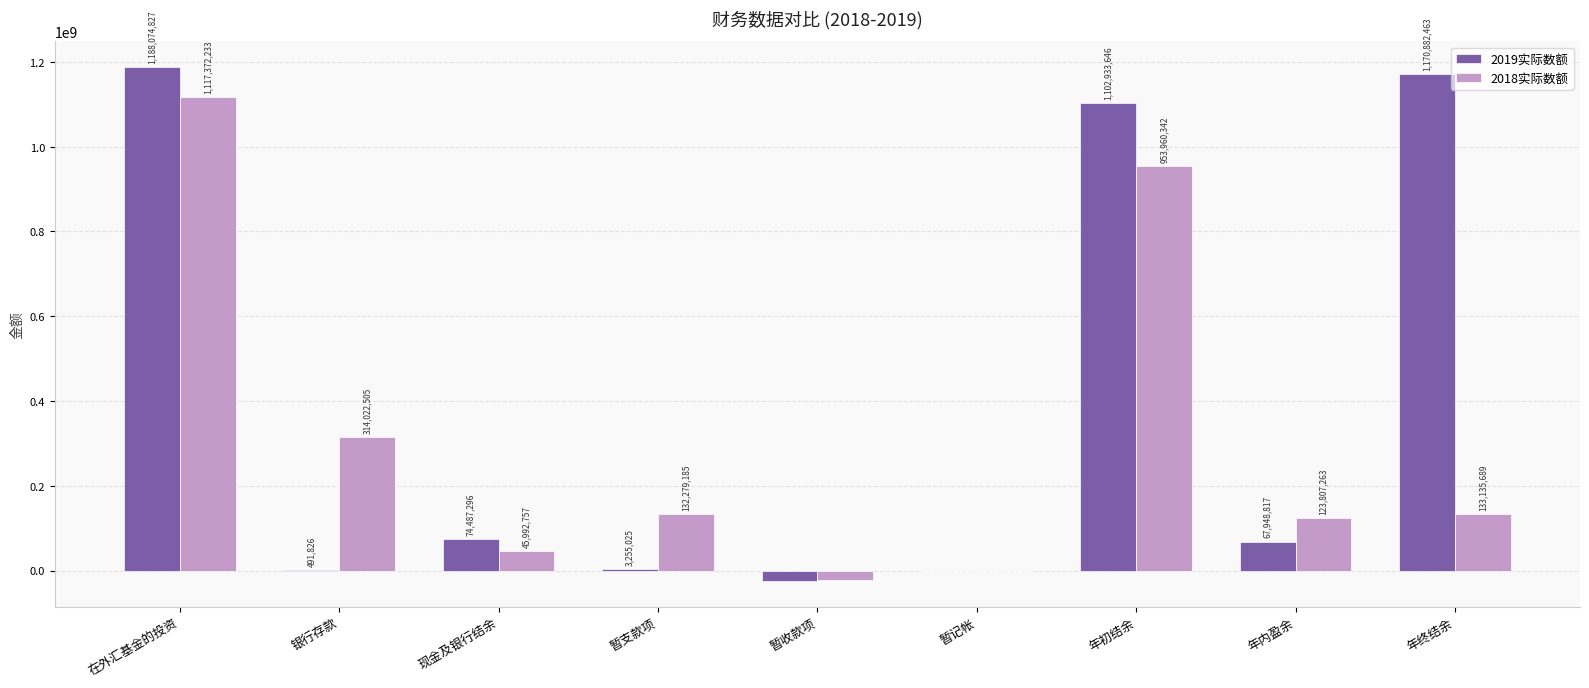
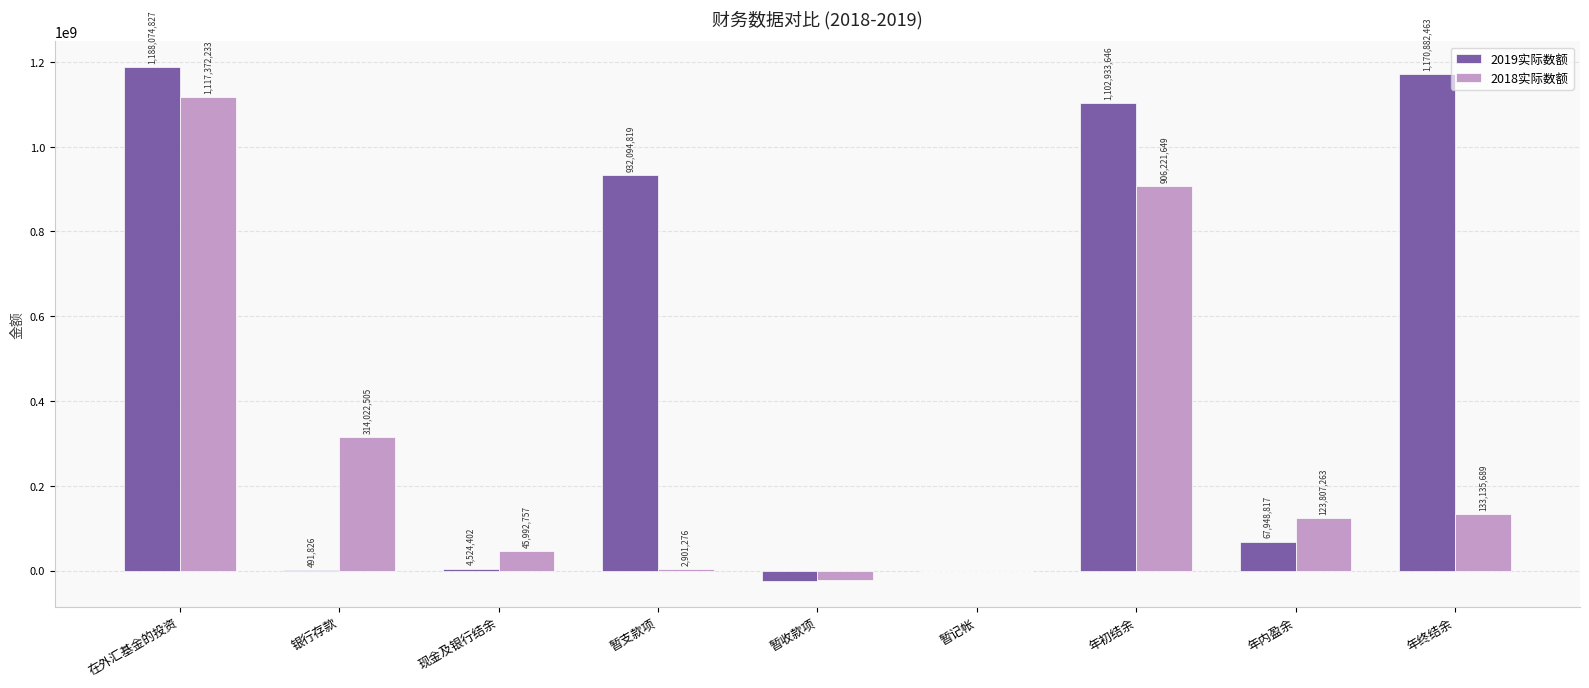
2019实际数额, 现金及银行结余: 74,487,296 -> 4,524,402
2019实际数额, 暂支款项: 3,255,025 -> 932,094,819
2018实际数额, 暂支款项: 132,279,185 -> 2,901,276
2018实际数额, 年初结余: 953,960,342 -> 906,221,649
